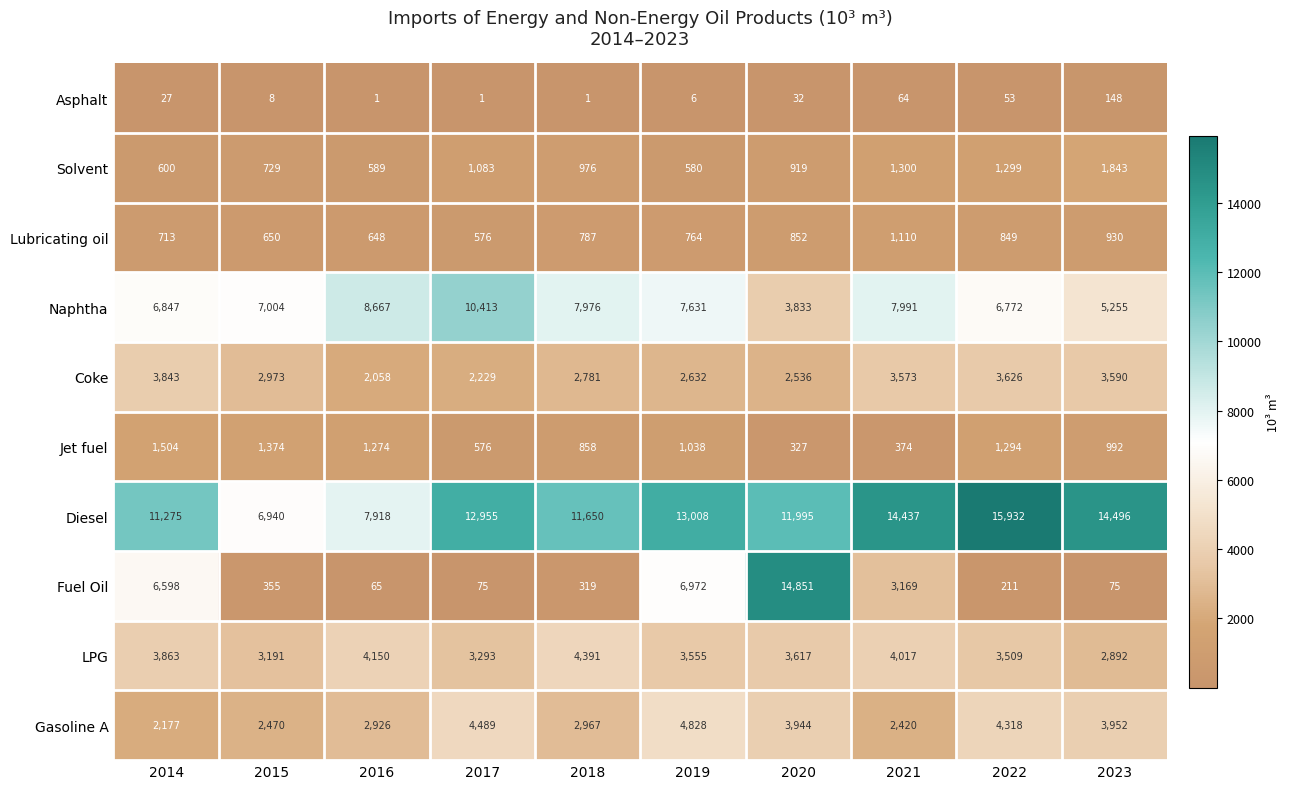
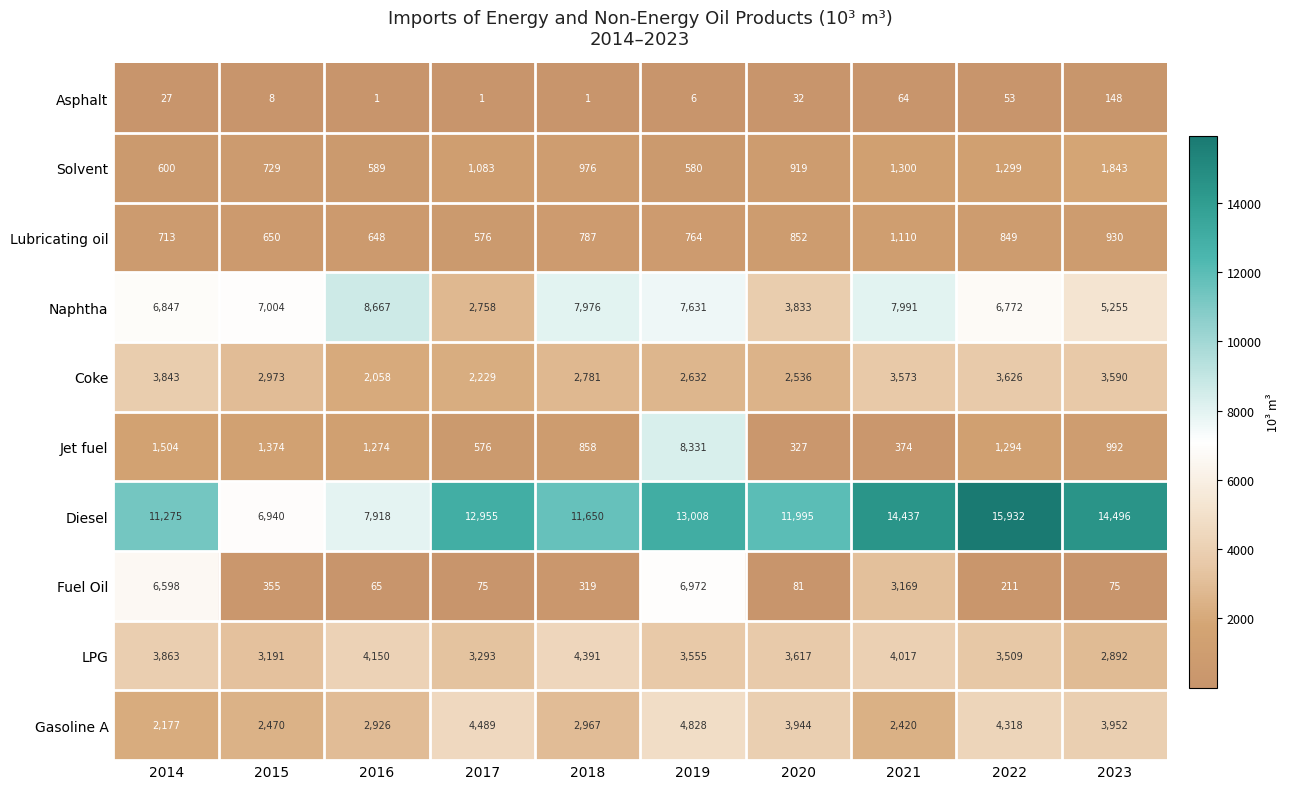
Naphtha, 2017: 10,413 -> 2,758
Jet fuel, 2019: 1,038 -> 8,331
Fuel Oil, 2020: 14,851 -> 81
